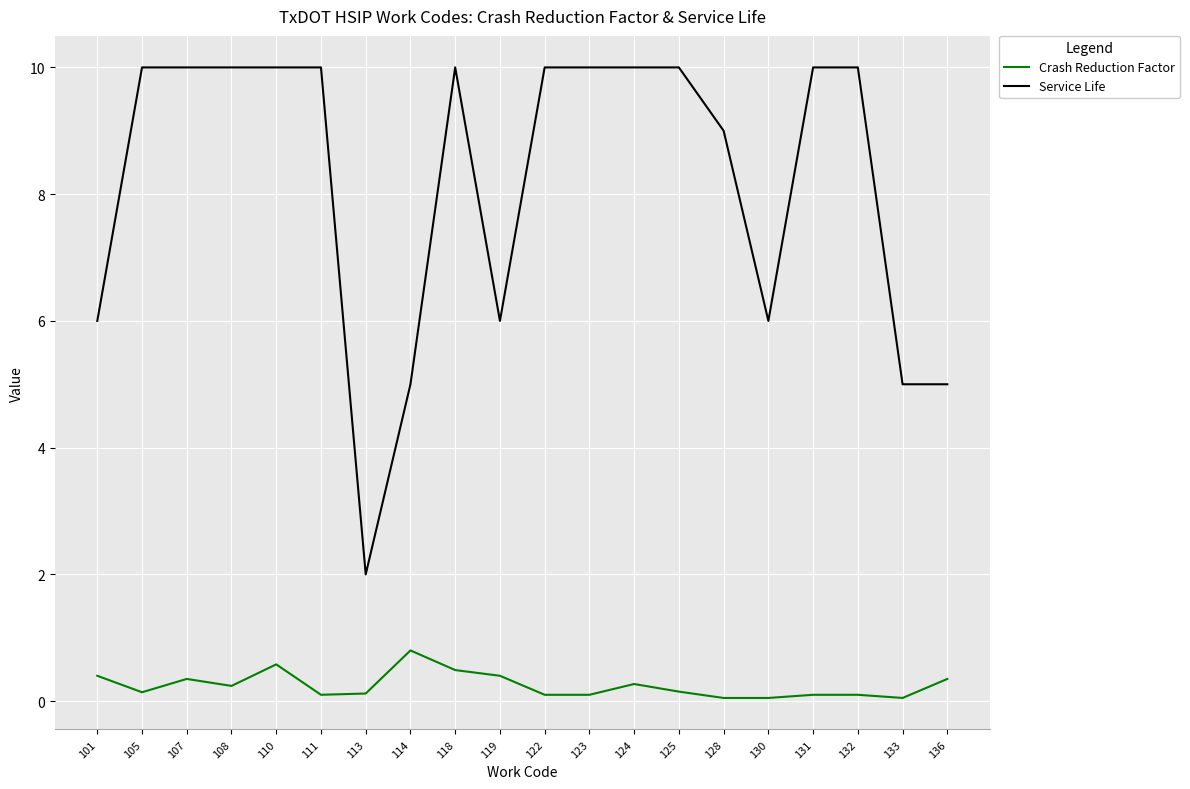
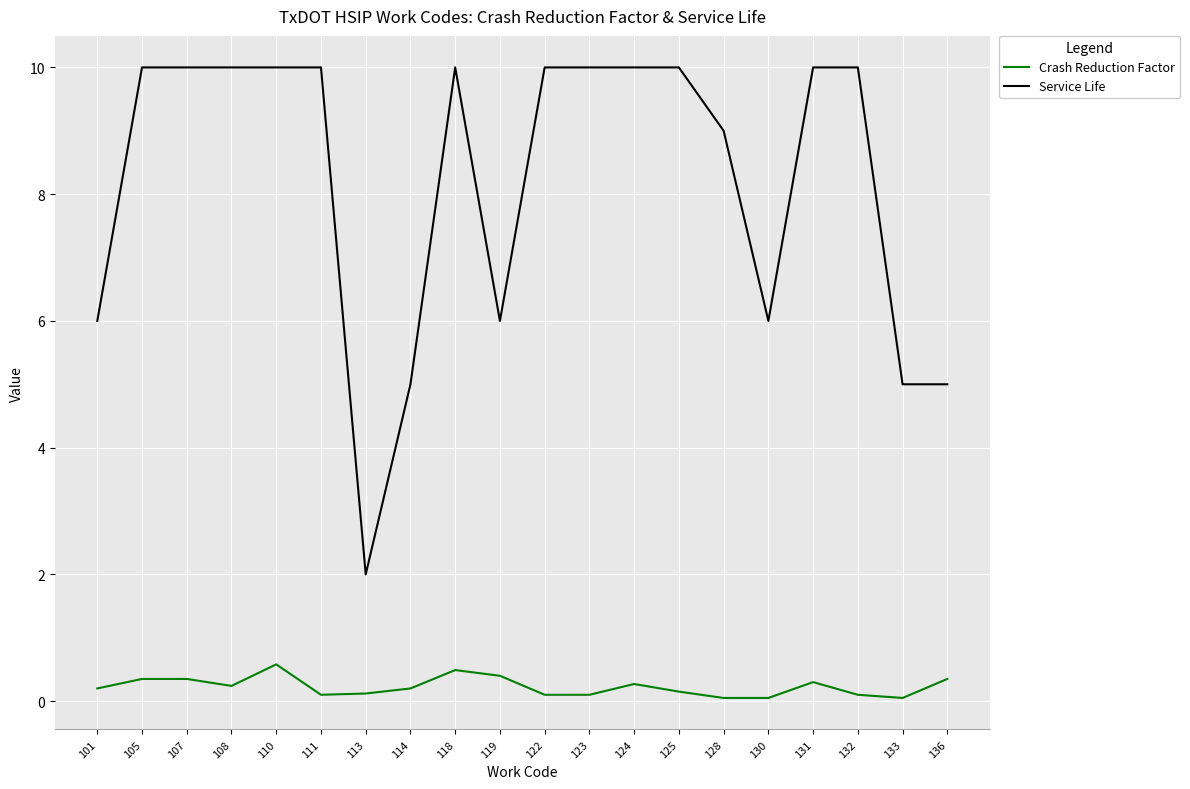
Crash Reduction Factor, 101: 0.4 -> 0.2
Crash Reduction Factor, 105: 0.1 -> 0.4
Crash Reduction Factor, 114: 0.8 -> 0.2
Crash Reduction Factor, 131: 0.1 -> 0.3
